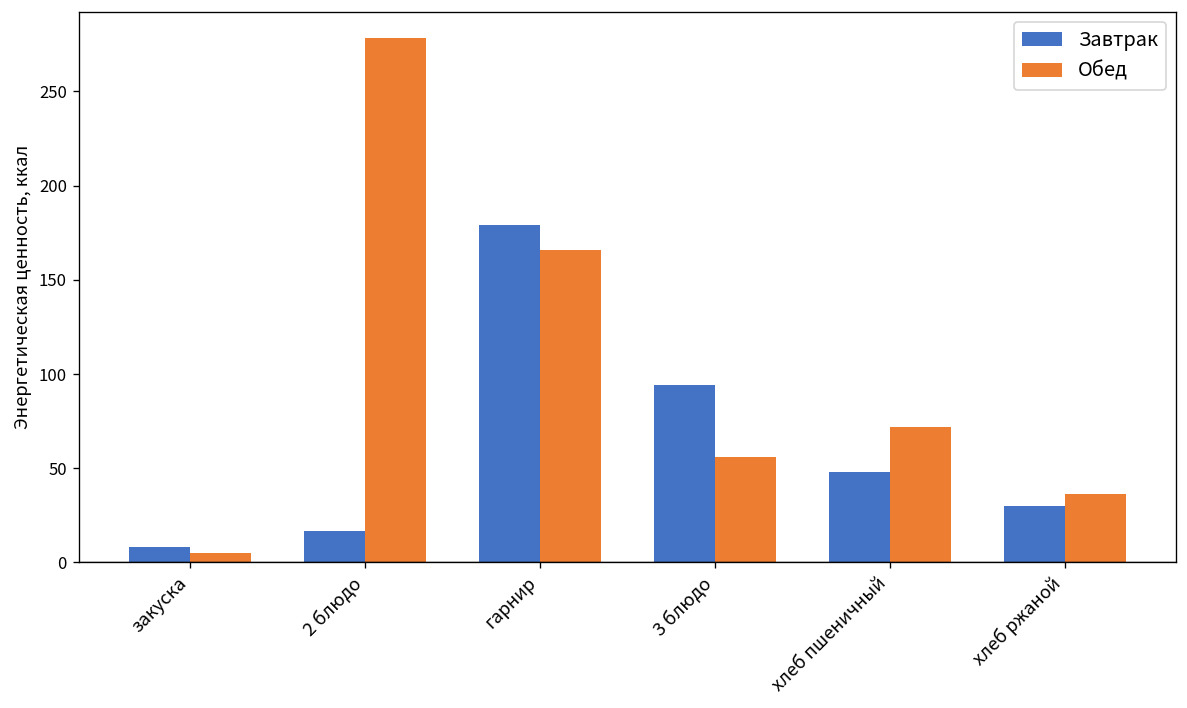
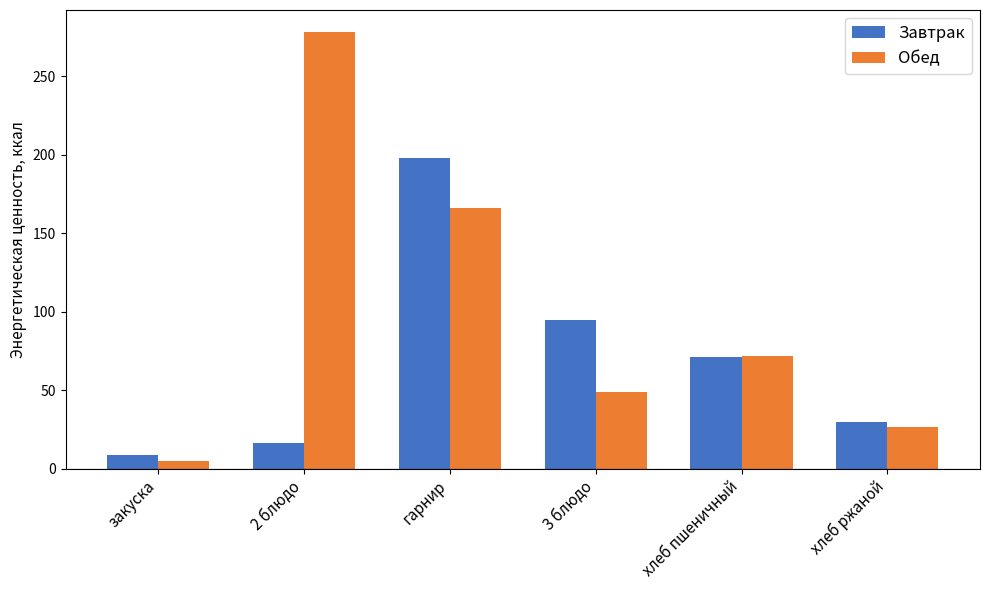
Завтрак, гарнир: 179 -> 198
Обед, 3 блюдо: 56 -> 49
Завтрак, хлеб пшеничный: 48 -> 71
Обед, хлеб ржаной: 36 -> 27
